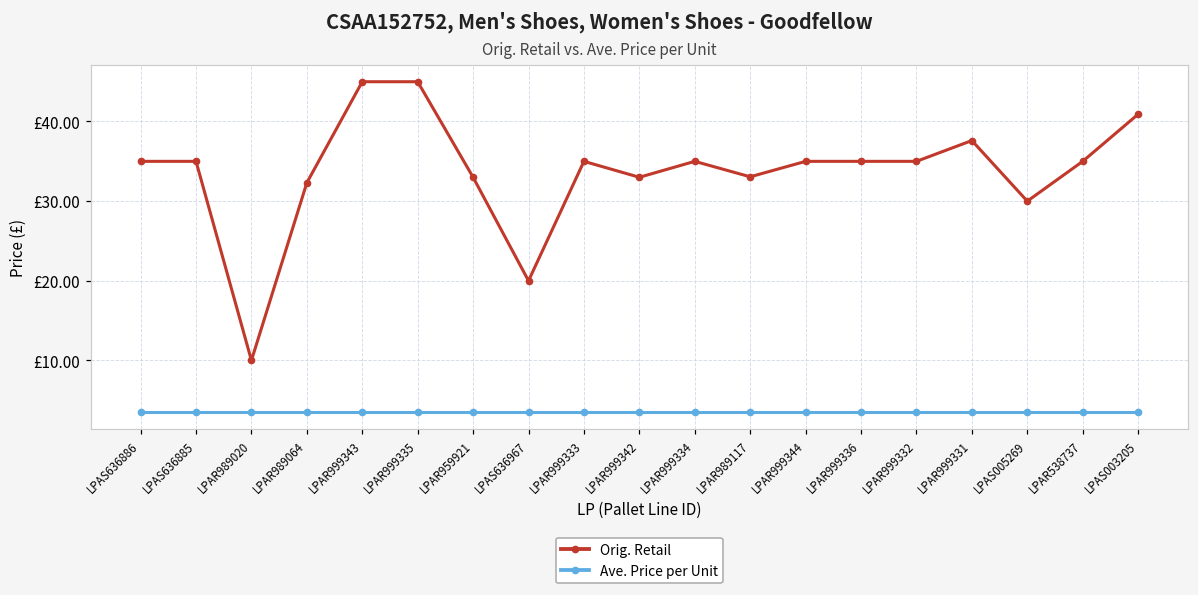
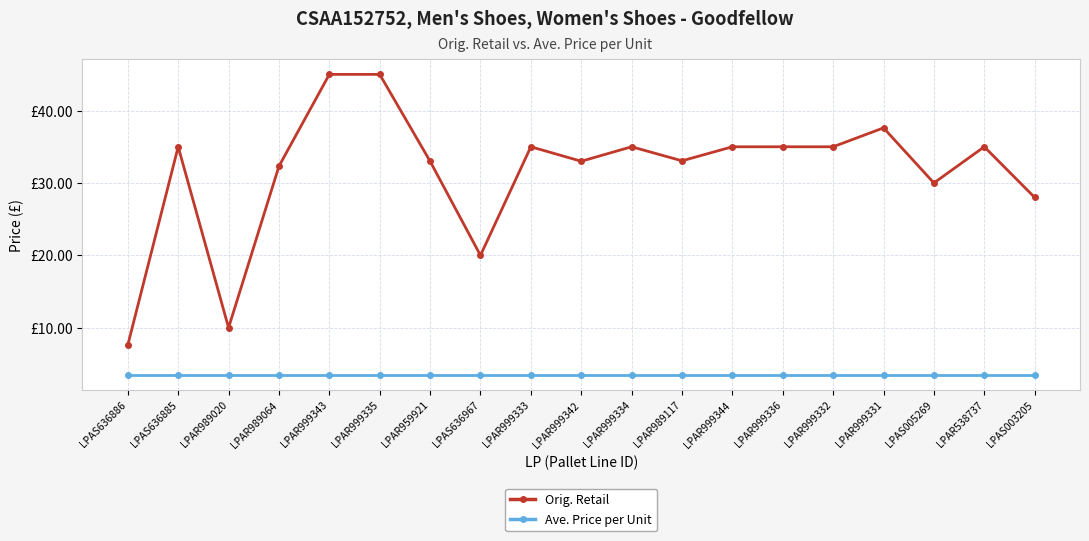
Orig. Retail, LPAS636886: £35 -> £8
Orig. Retail, LPAS003205: £41 -> £28
